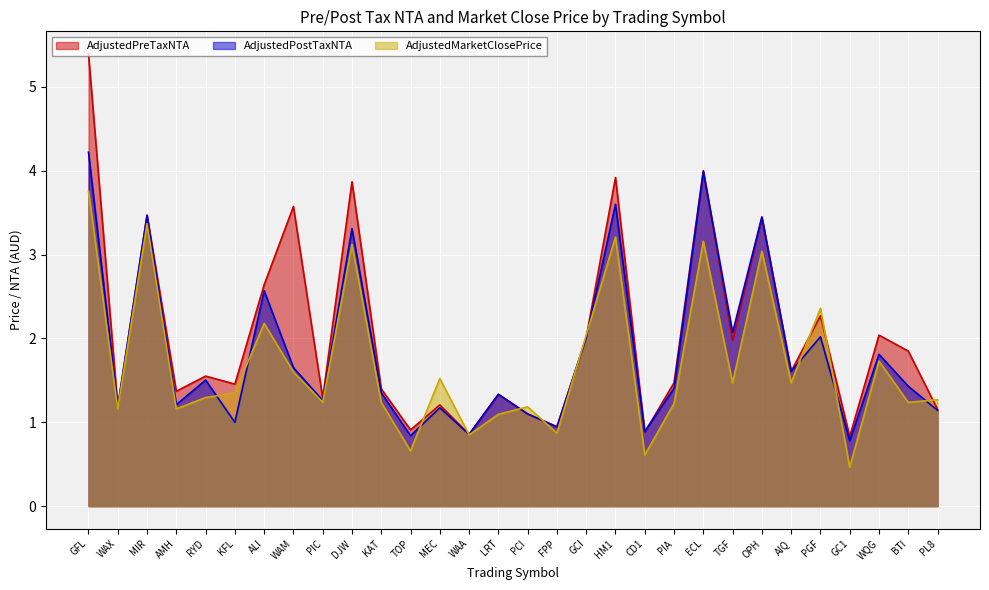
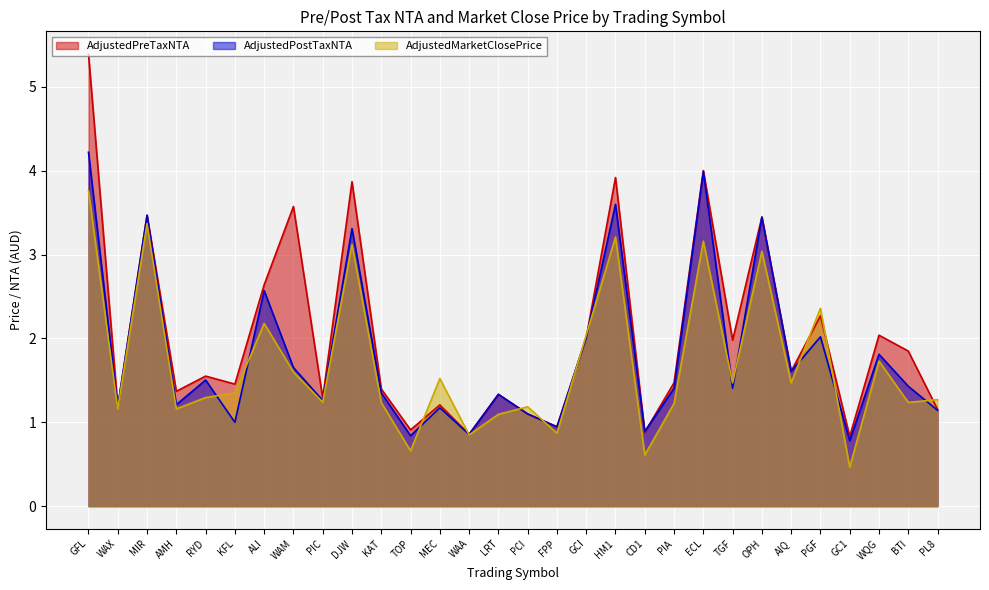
AdjustedPostTaxNTA, TGF: 2.1 -> 1.4
